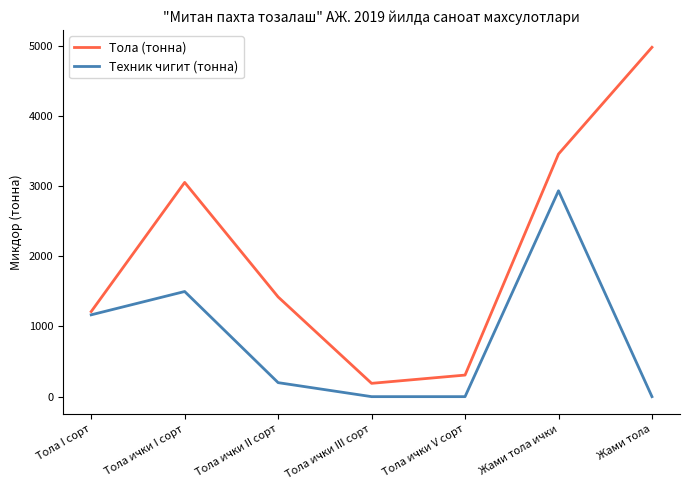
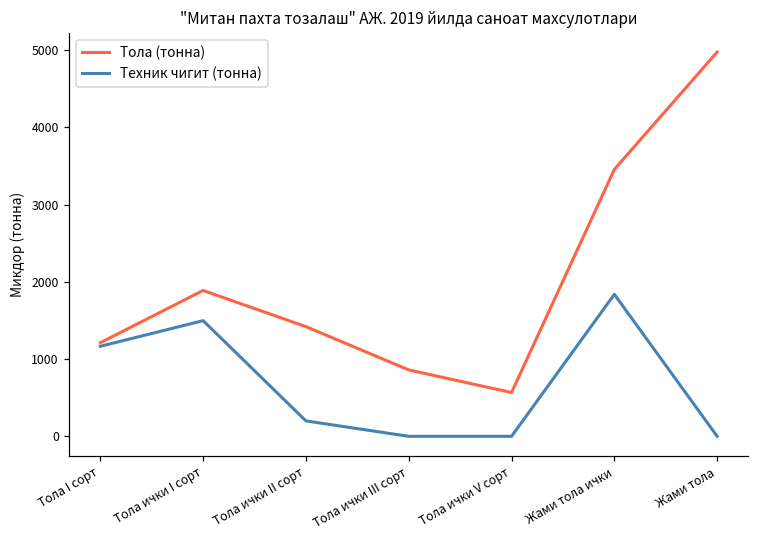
Тола (тонна), Тола ички I сорт: 3100 -> 1900
Тола (тонна), Тола ички III сорт: 200 -> 900
Тола (тонна), Тола ички V сорт: 300 -> 600
Техник чигит (тонна), Жами тола ички: 2900 -> 1800
